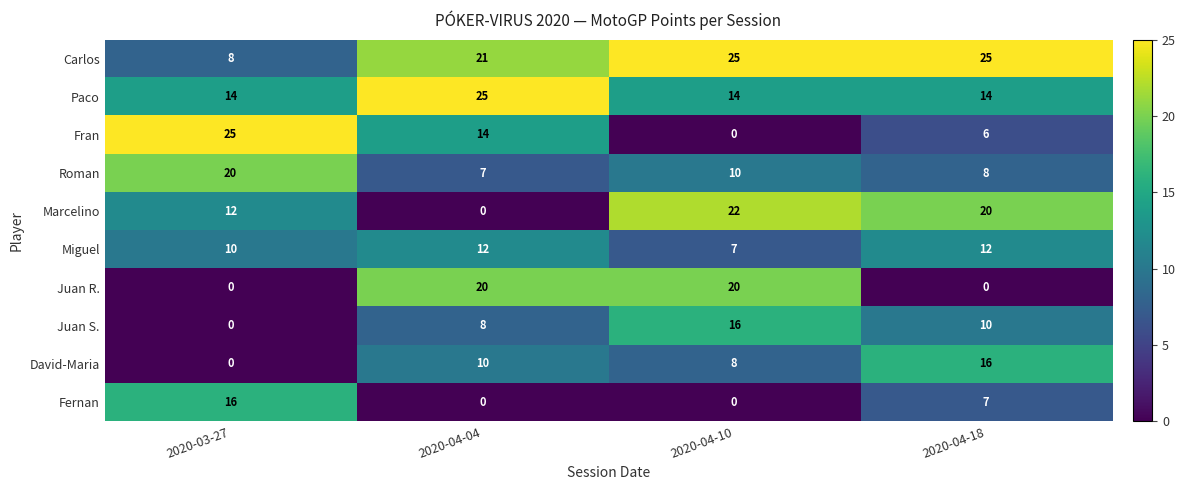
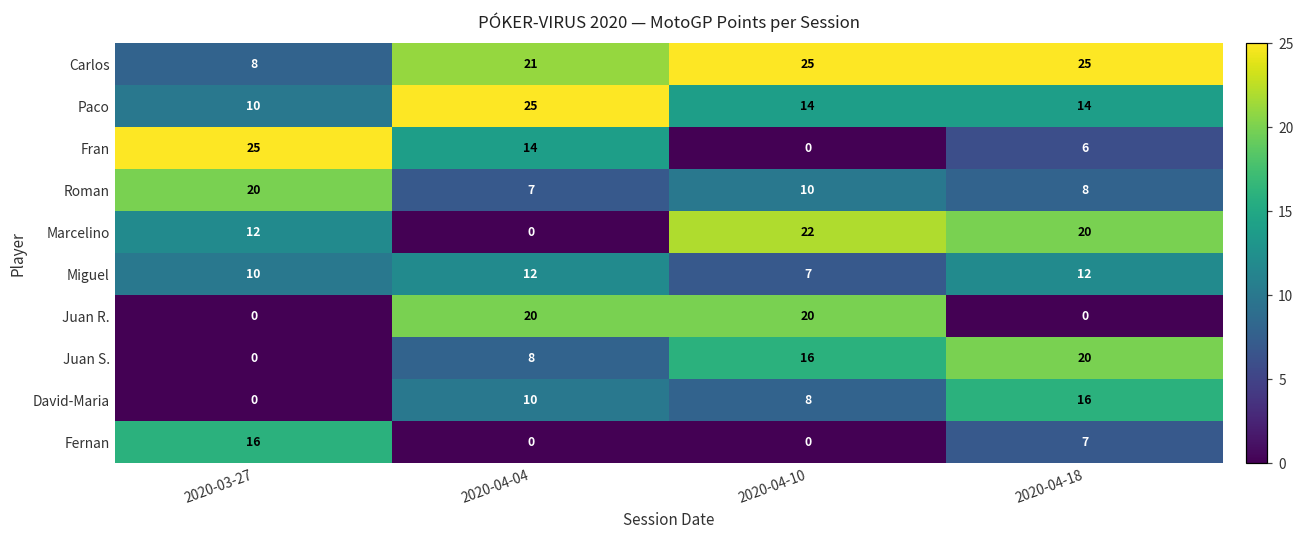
Paco, 2020-03-27: 14 -> 10
Juan S., 2020-04-18: 10 -> 20
